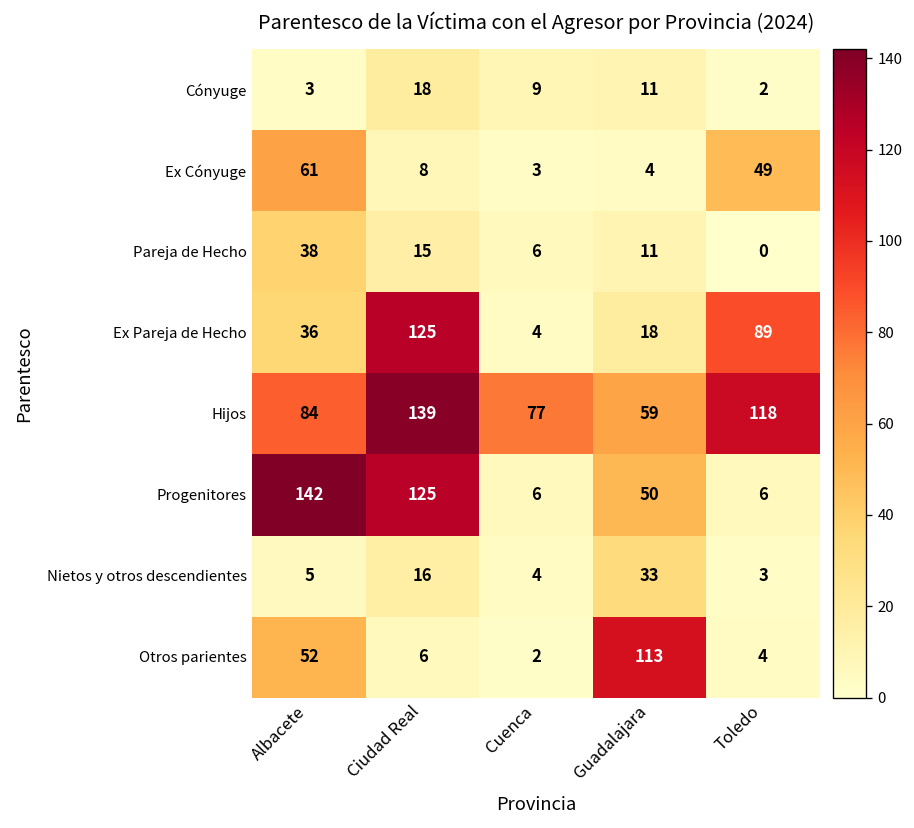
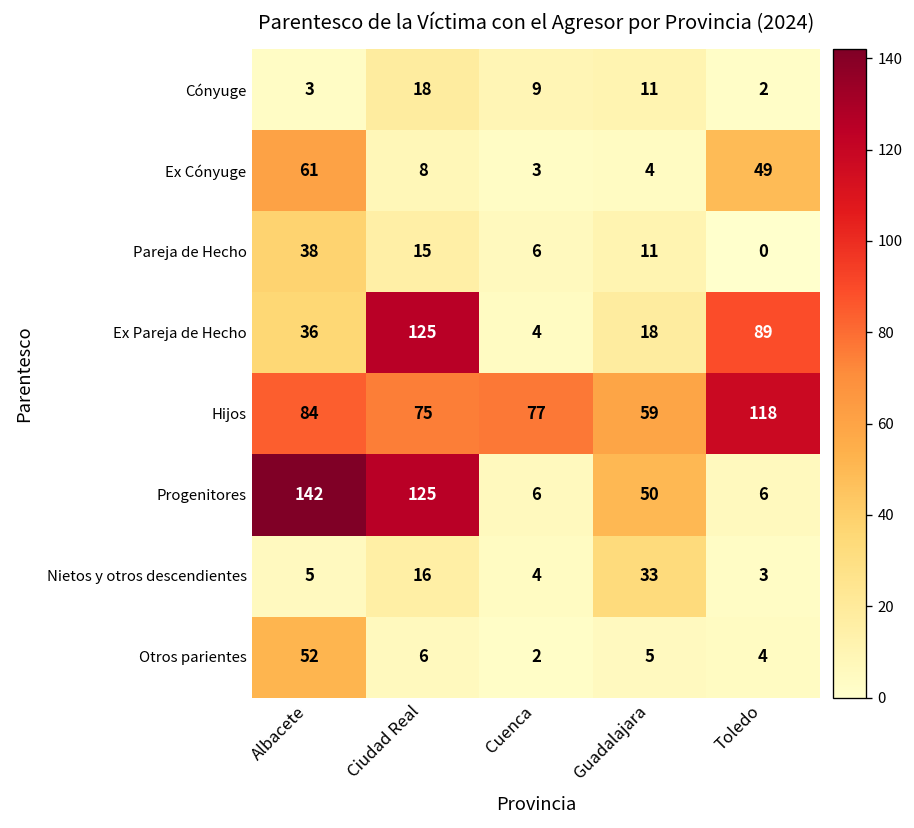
Hijos, Ciudad Real: 139 -> 75
Otros parientes, Guadalajara: 113 -> 5
